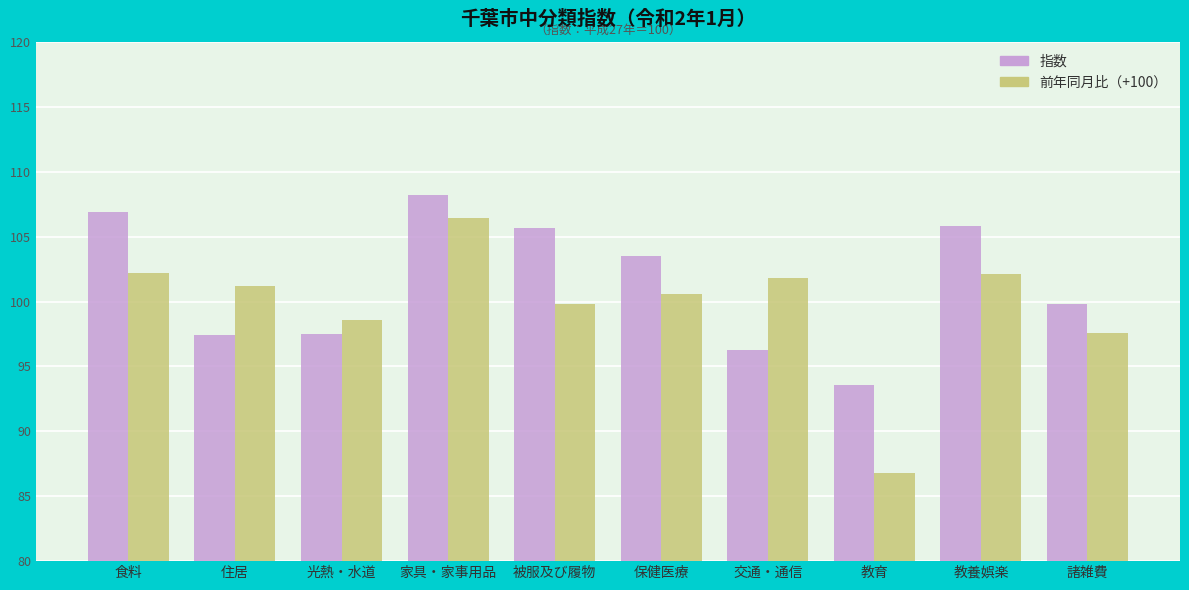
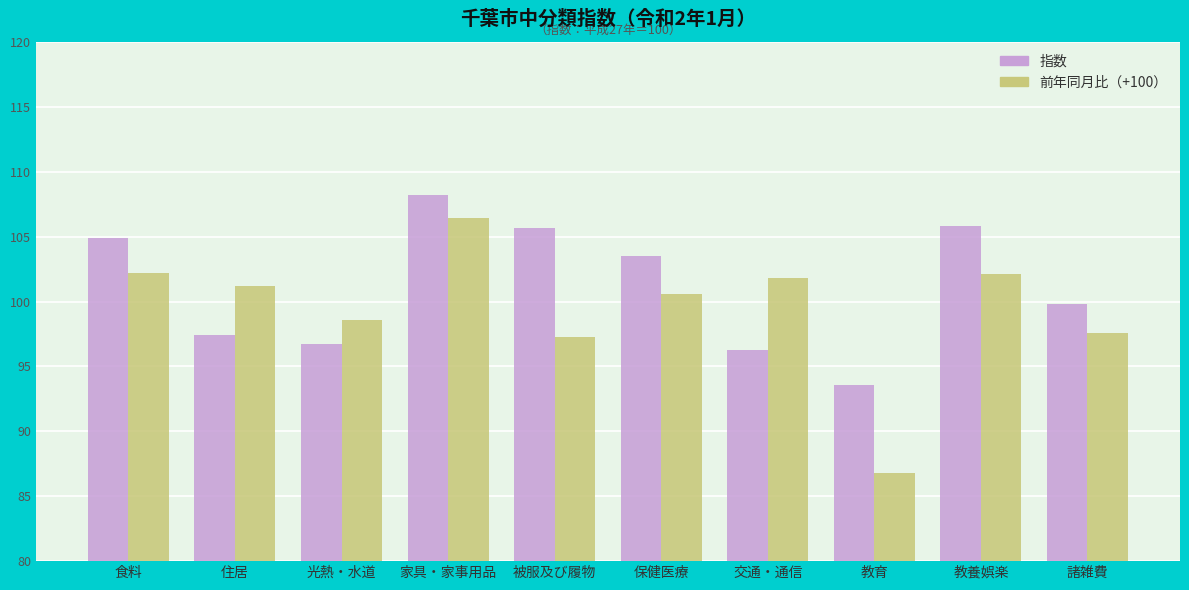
指数, 食料: 106.9 -> 104.9
指数, 光熱・水道: 97.5 -> 96.7
前年同月比（+100）, 被服及び履物: 99.8 -> 97.3
